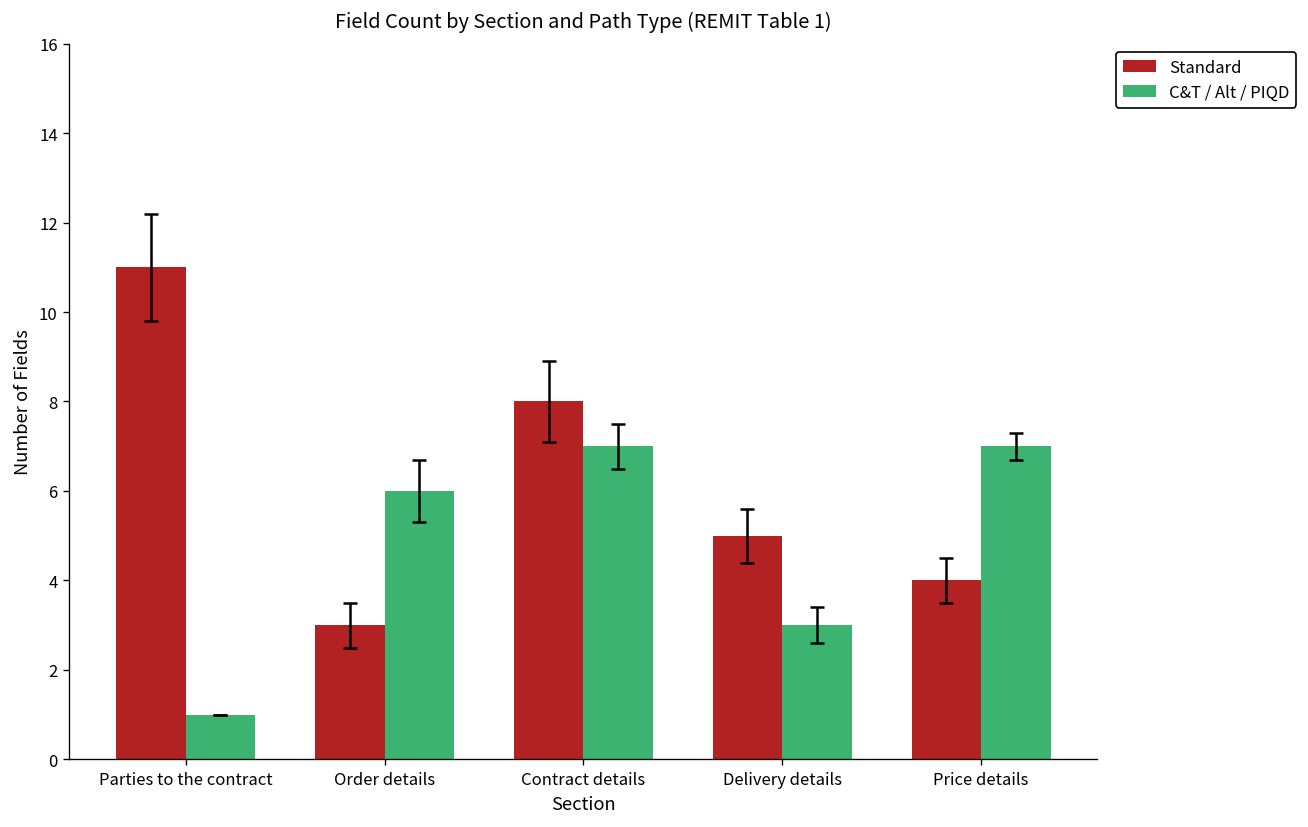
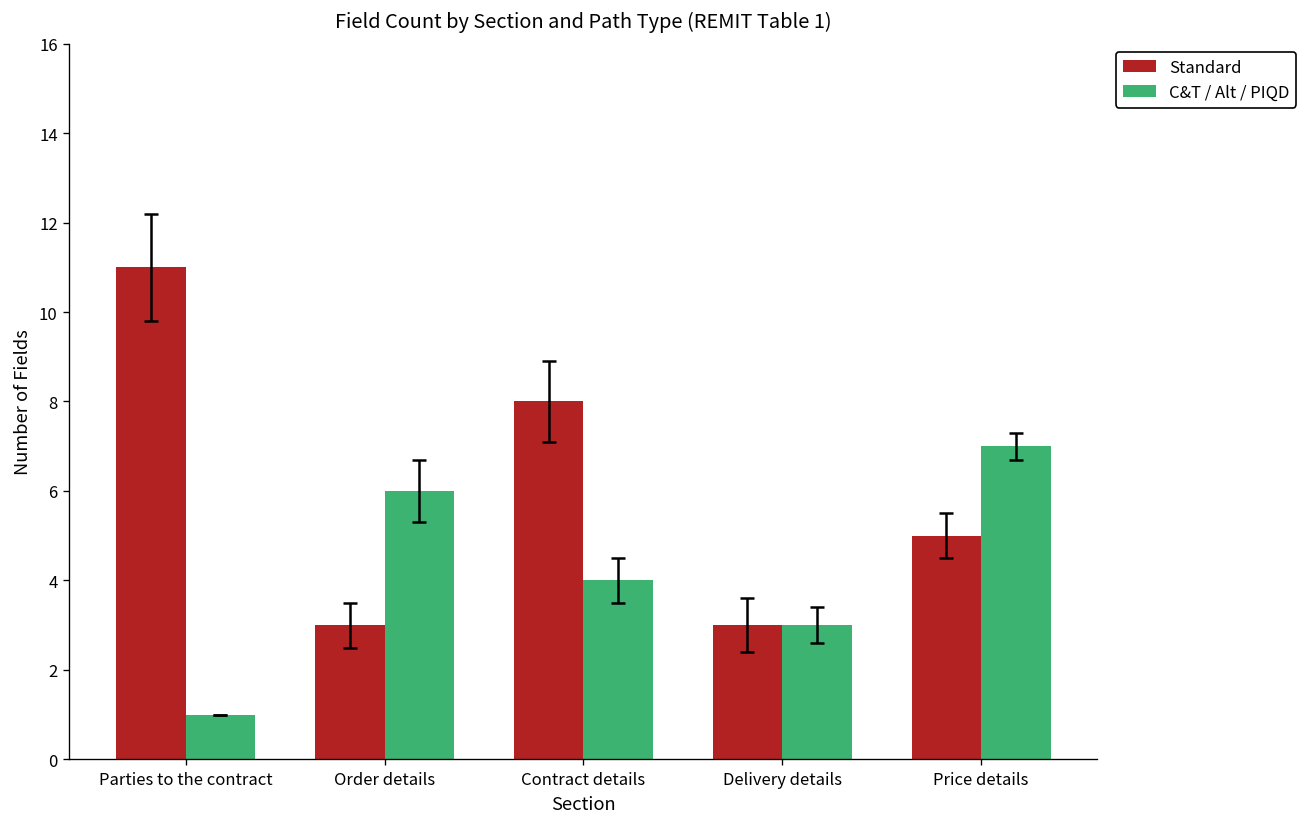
C&T / Alt / PIQD, Contract details: 7 -> 4
Standard, Delivery details: 5 -> 3
Standard, Price details: 4 -> 5
